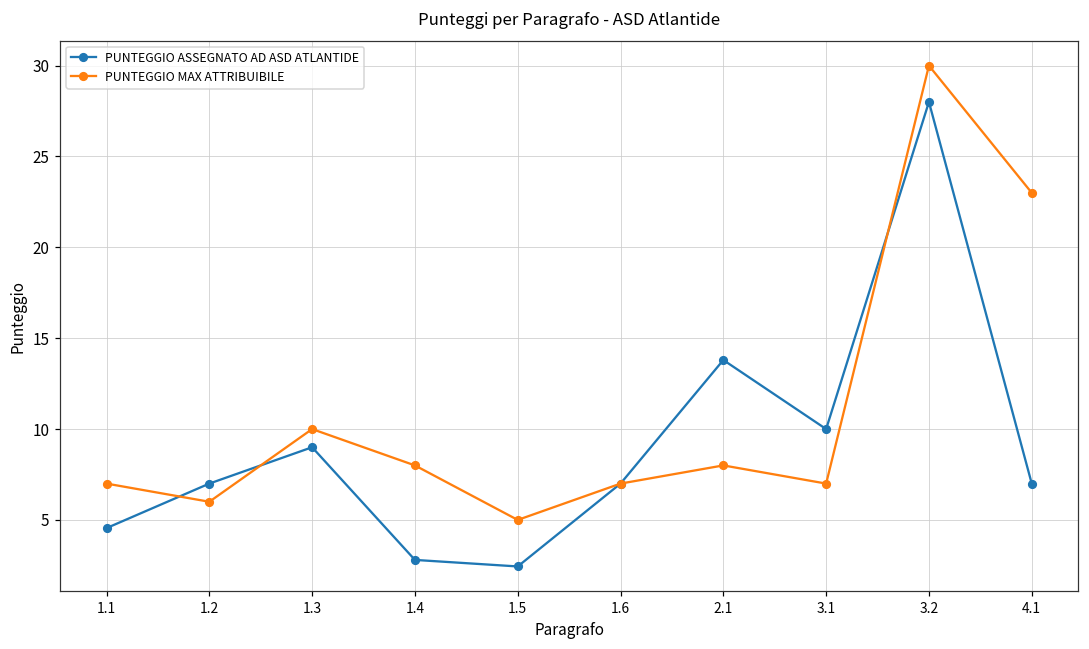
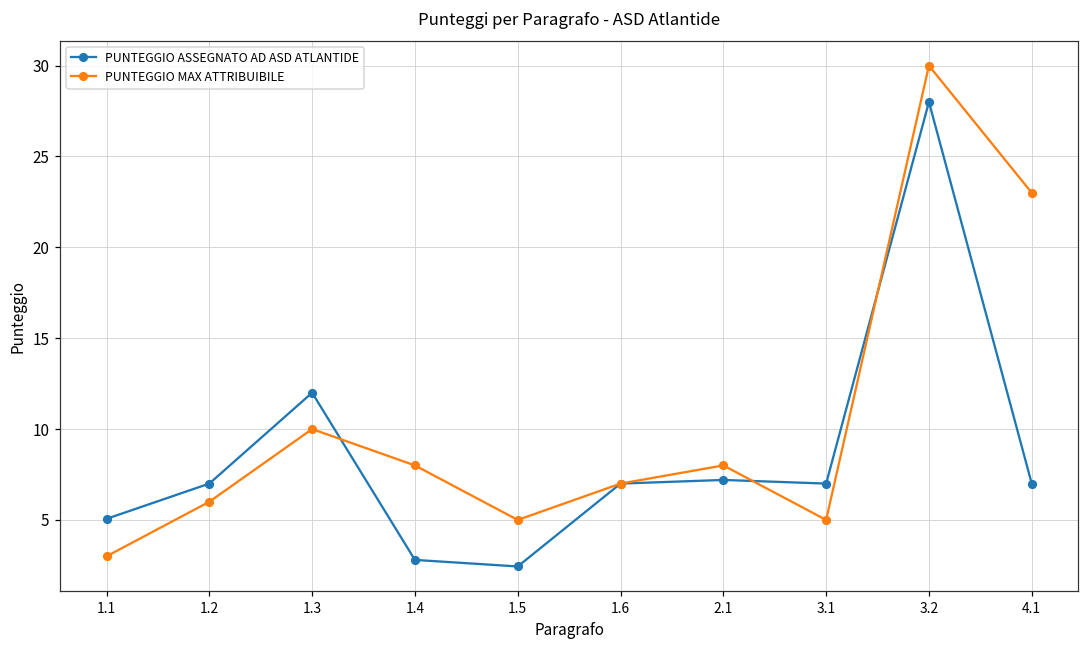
PUNTEGGIO ASSEGNATO AD ASD ATLANTIDE, 1.1: 4.6 -> 5.1
PUNTEGGIO MAX ATTRIBUIBILE, 1.1: 7 -> 3
PUNTEGGIO ASSEGNATO AD ASD ATLANTIDE, 1.3: 9 -> 12
PUNTEGGIO ASSEGNATO AD ASD ATLANTIDE, 2.1: 13.8 -> 7.2
PUNTEGGIO ASSEGNATO AD ASD ATLANTIDE, 3.1: 10 -> 7
PUNTEGGIO MAX ATTRIBUIBILE, 3.1: 7 -> 5
